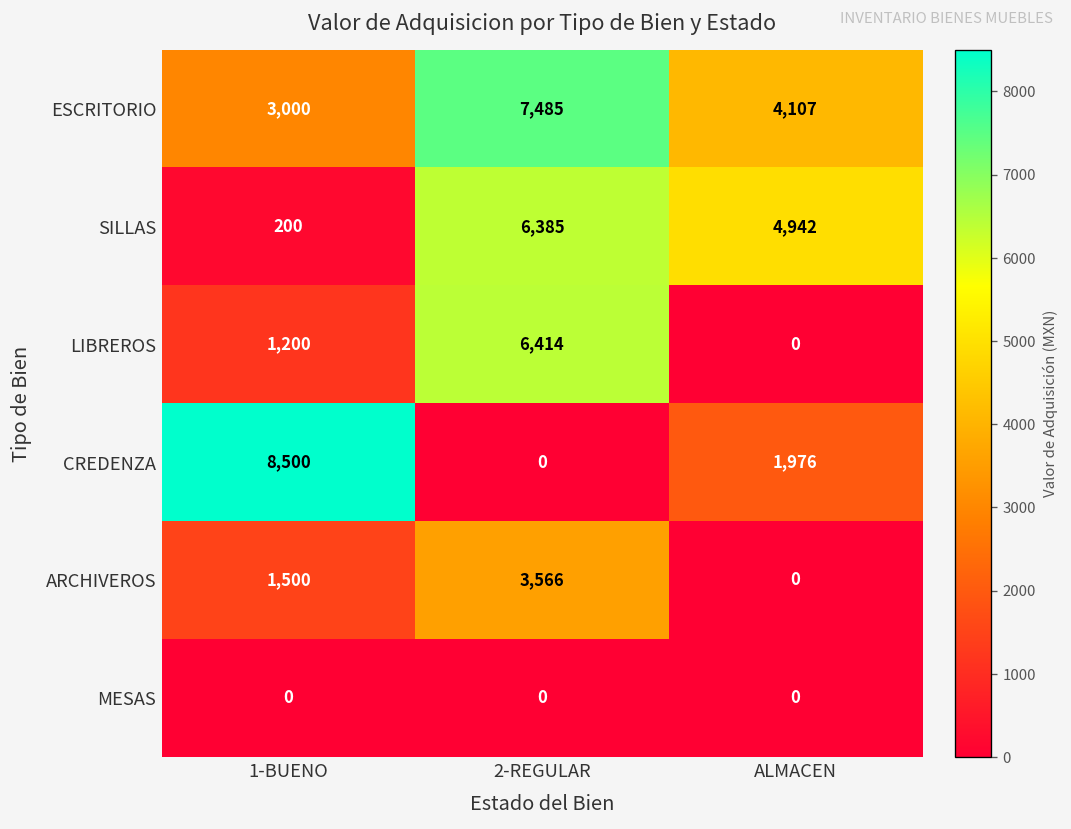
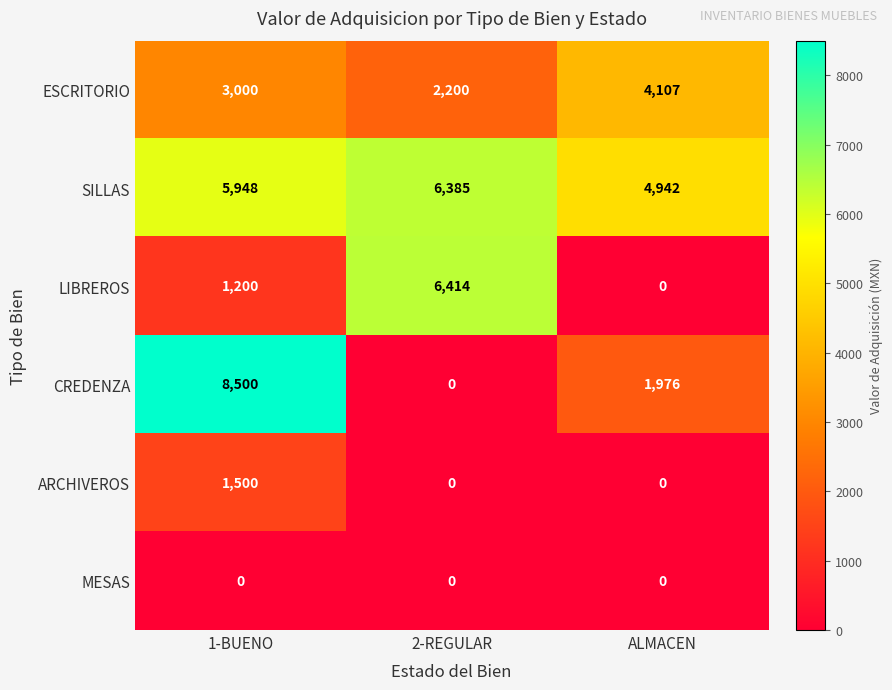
ESCRITORIO, 2-REGULAR: 7,485 -> 2,200
SILLAS, 1-BUENO: 200 -> 5,948
ARCHIVEROS, 2-REGULAR: 3,566 -> 0
